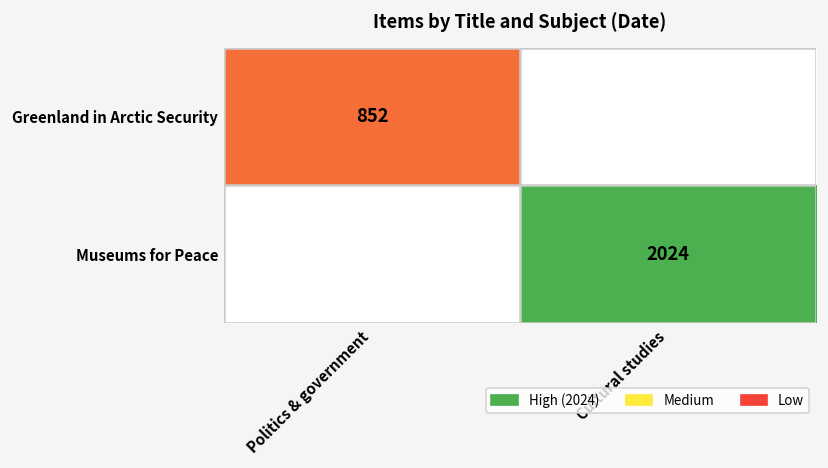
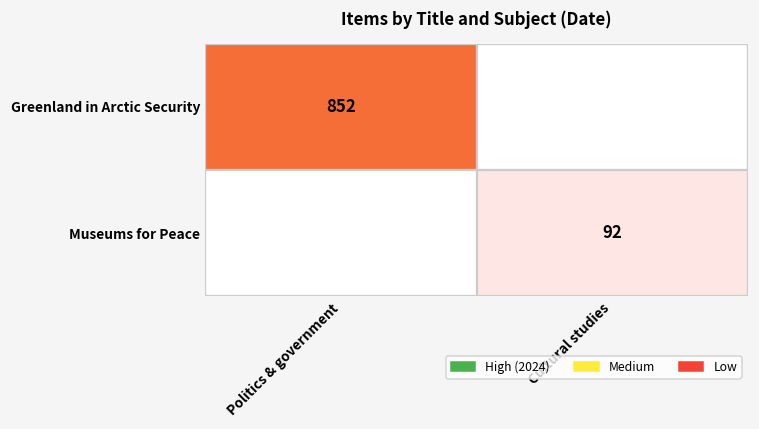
Museums for Peace, Cultural studies: 2024 -> 92
